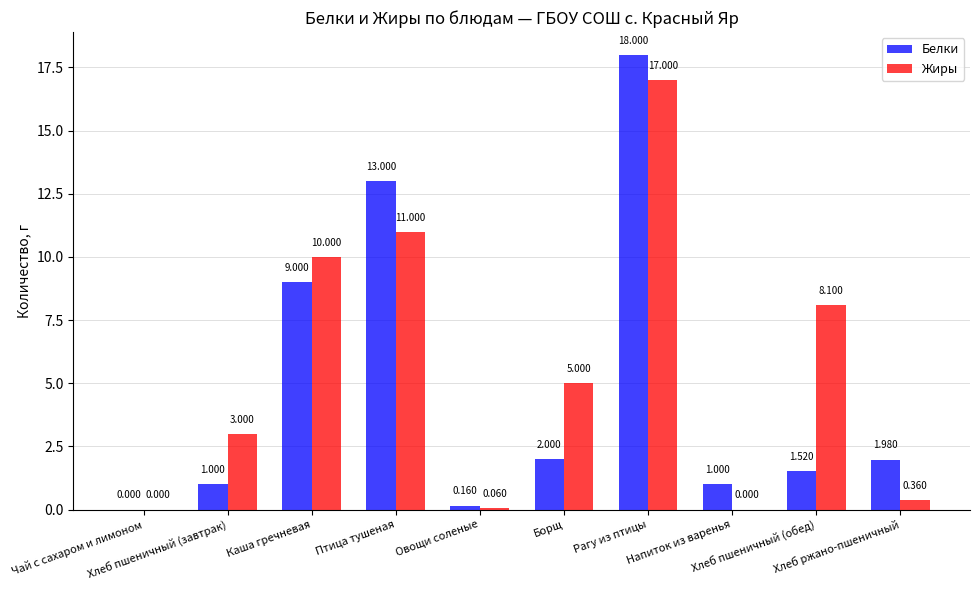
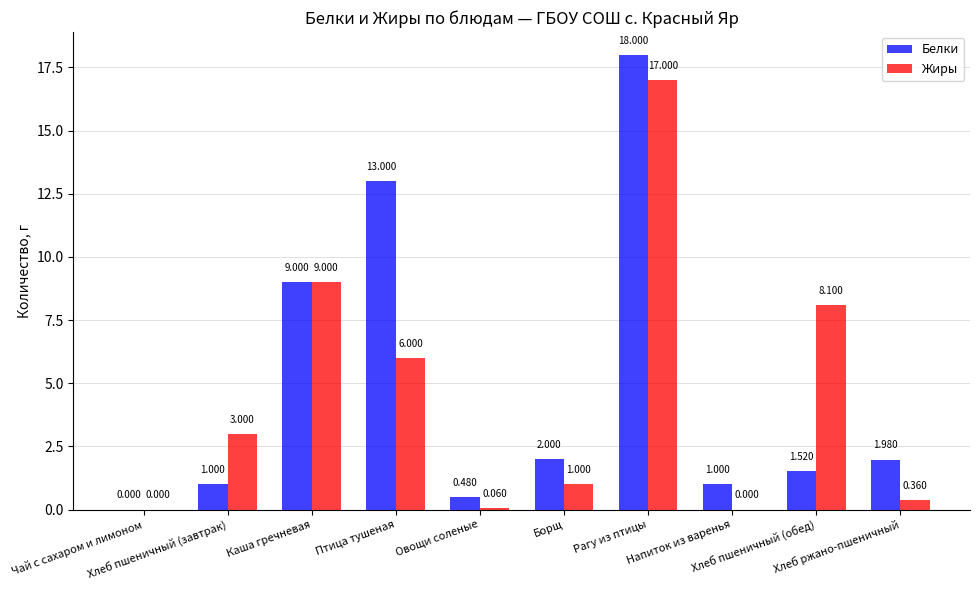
Жиры, Каша гречневая: 10.000 -> 9.000
Жиры, Птица тушеная: 11.000 -> 6.000
Белки, Овощи соленые: 0.160 -> 0.480
Жиры, Борщ: 5.000 -> 1.000
